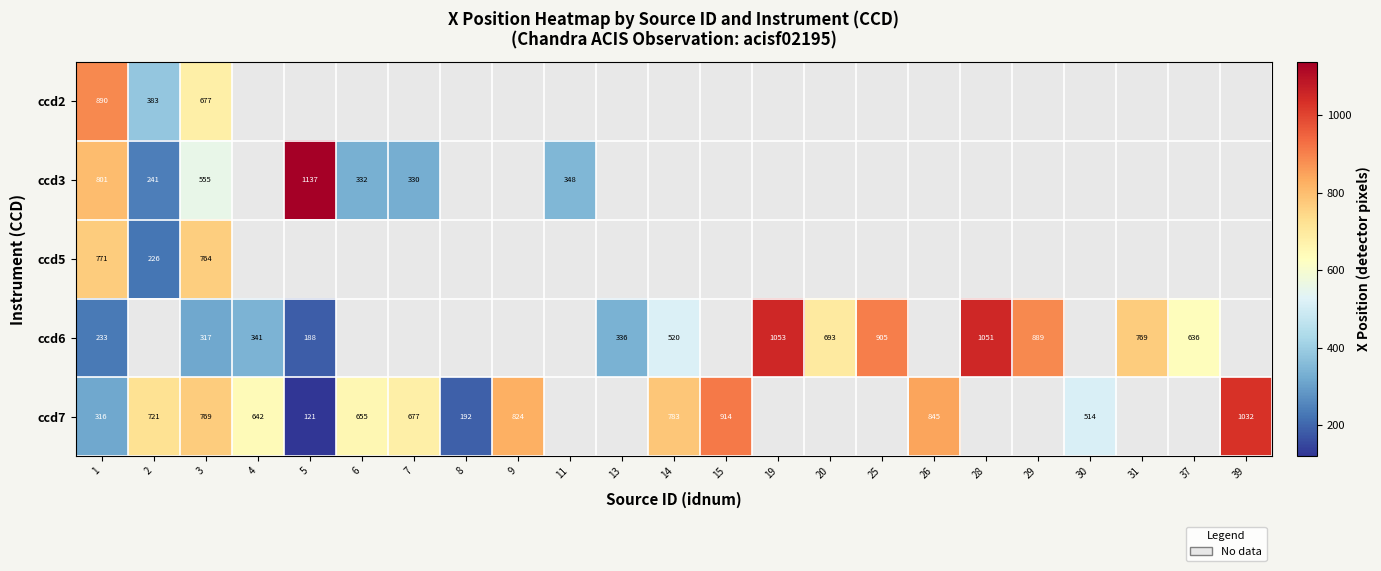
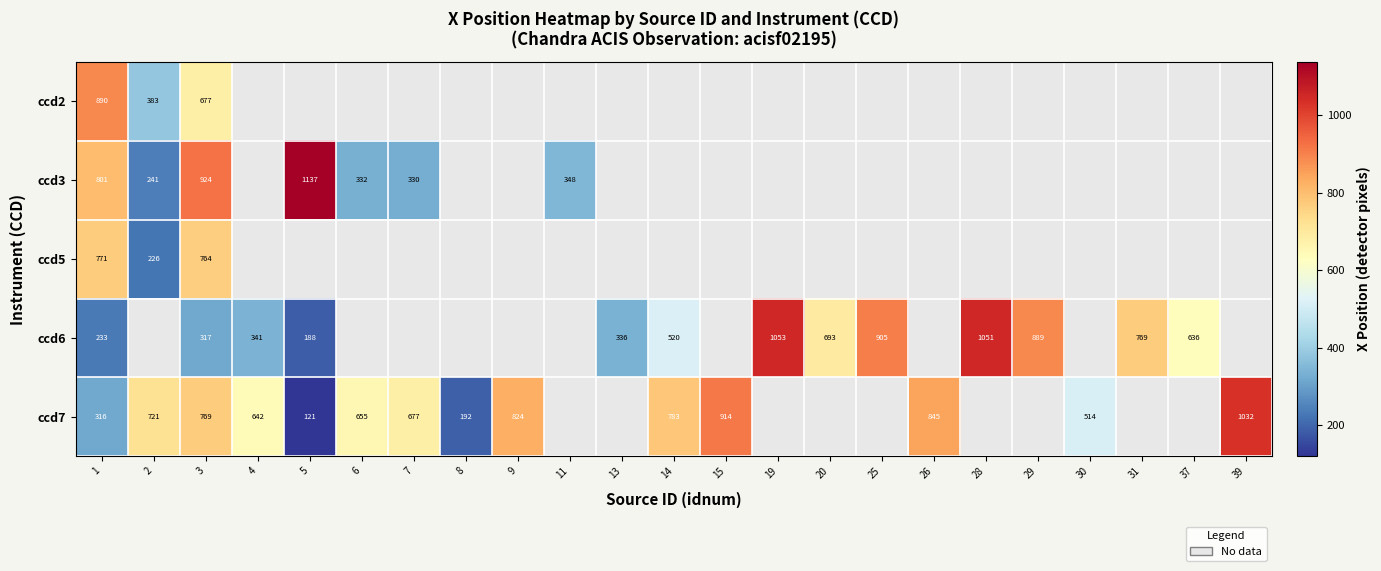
ccd3, 3: 555 -> 924
